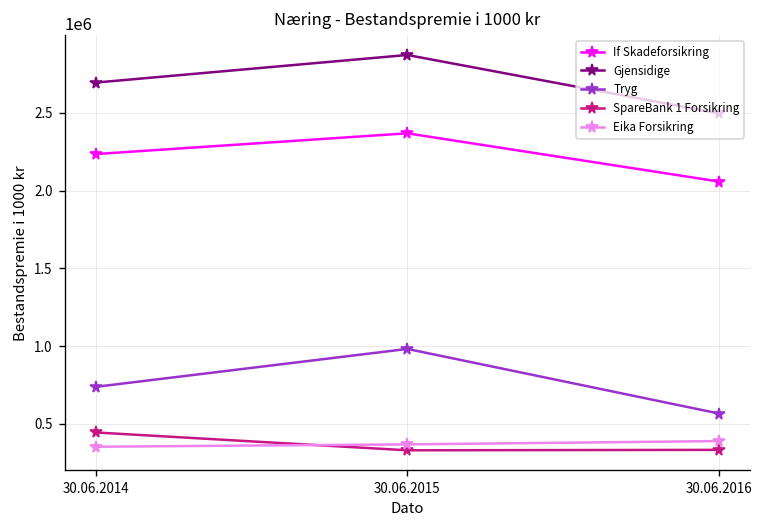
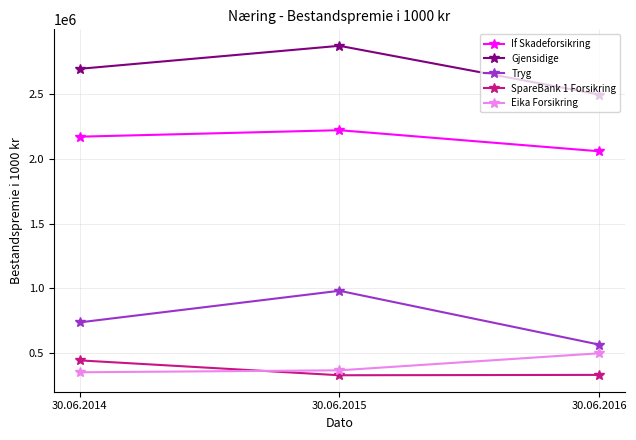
If Skadeforsikring, 30.06.2014: 2240000 -> 2170000
If Skadeforsikring, 30.06.2015: 2370000 -> 2220000
Eika Forsikring, 30.06.2016: 390000 -> 500000
